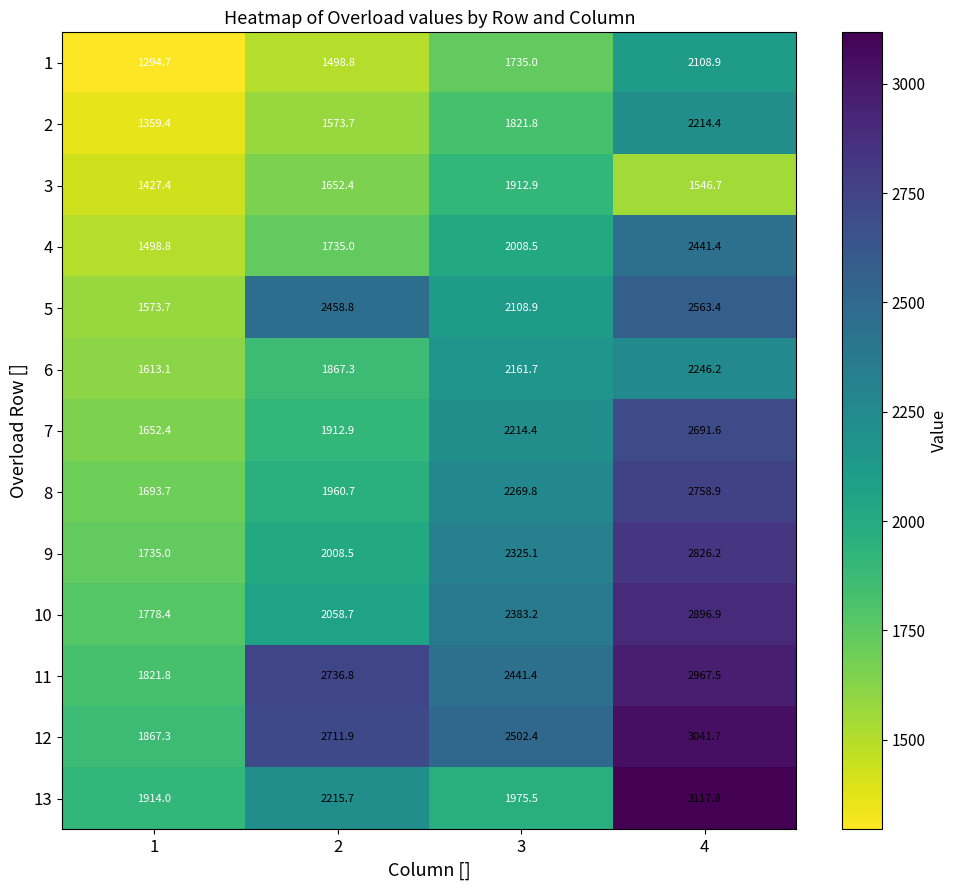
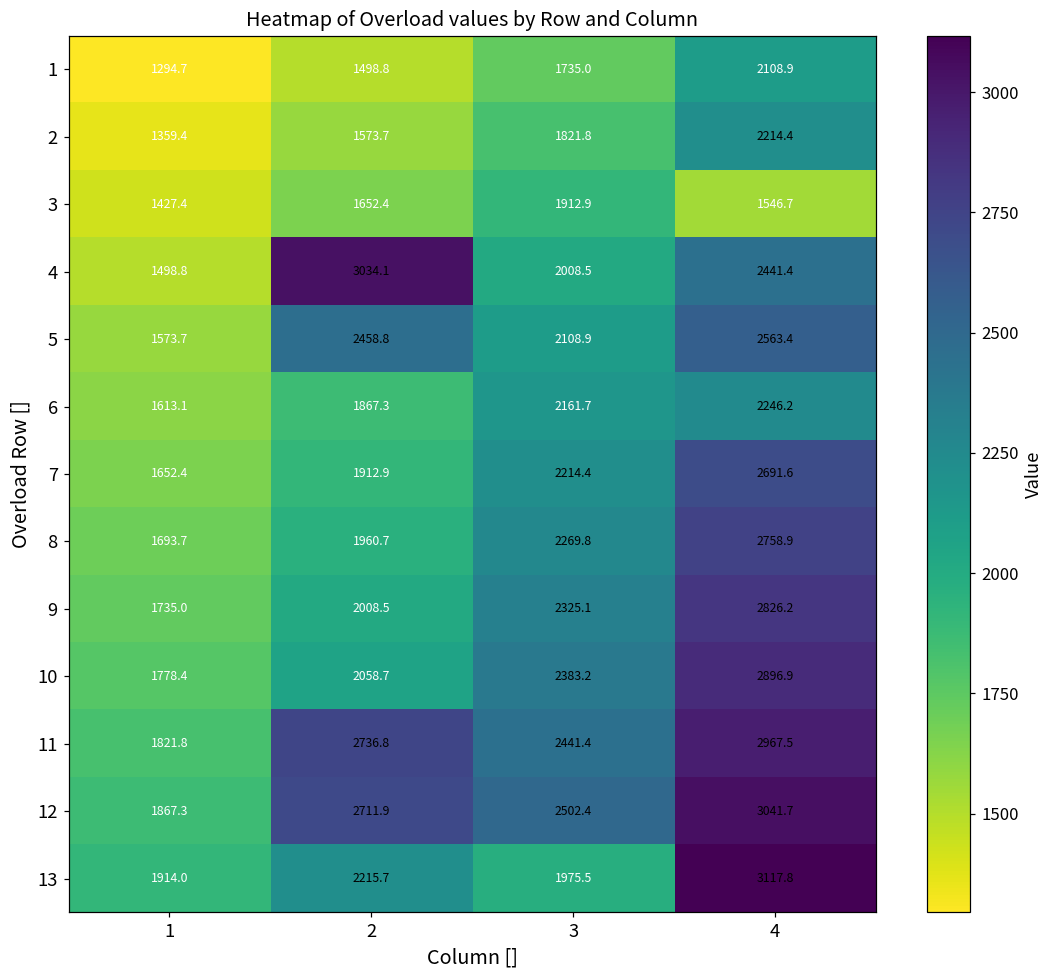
4, 2: 1735.0 -> 3034.1
